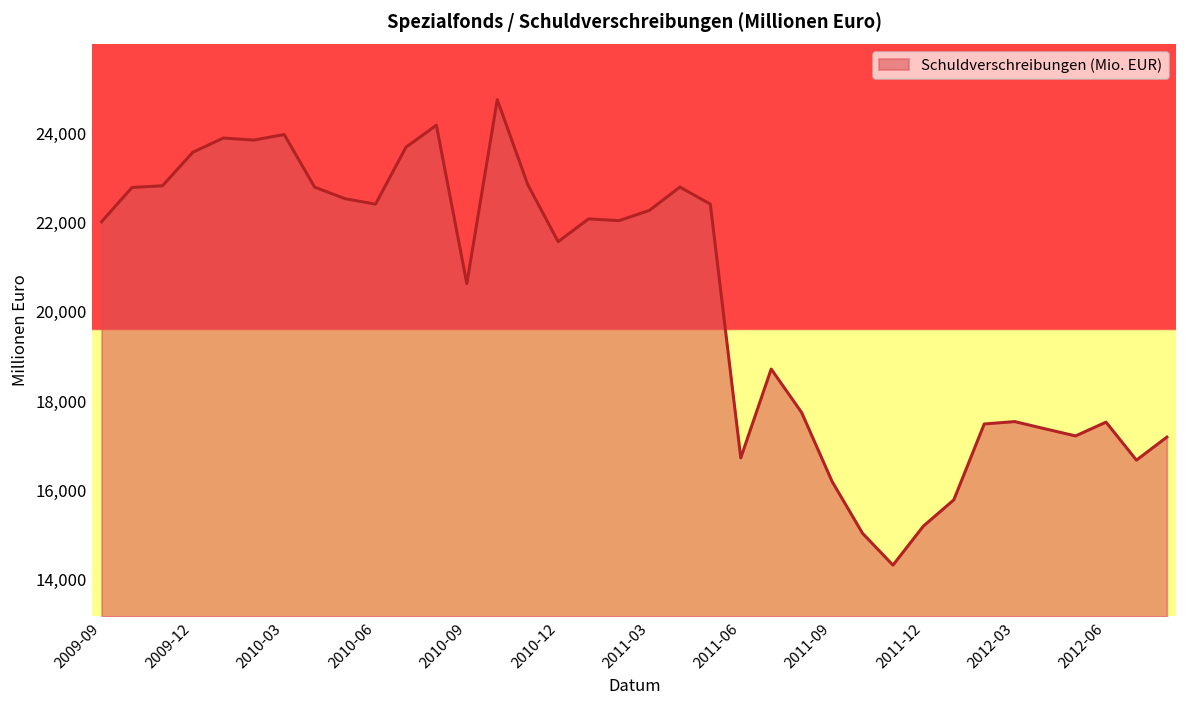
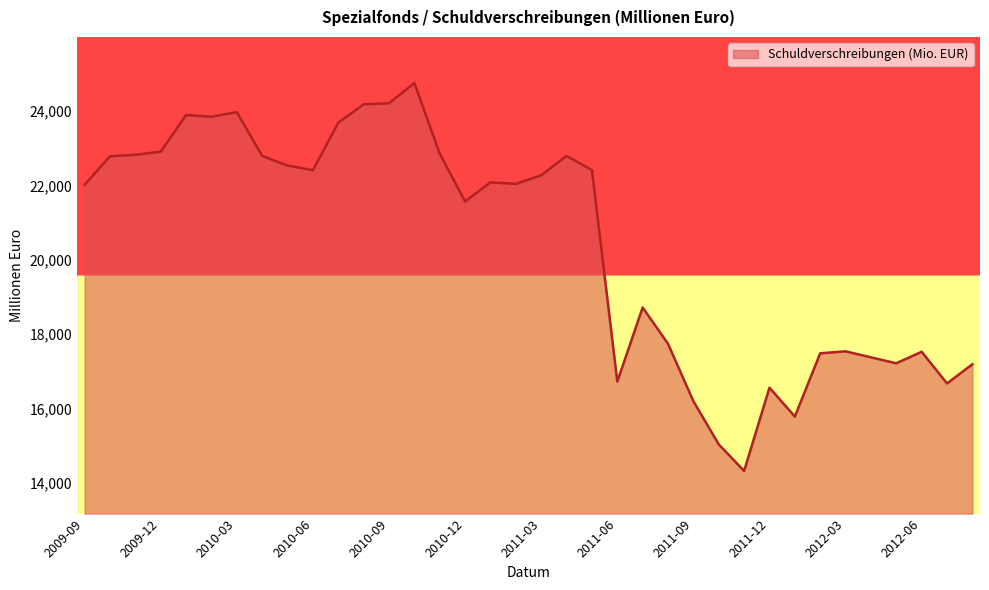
2009-12: 23,600 -> 22,900
2010-09: 20,600 -> 24,200
2011-12: 15,200 -> 16,600
